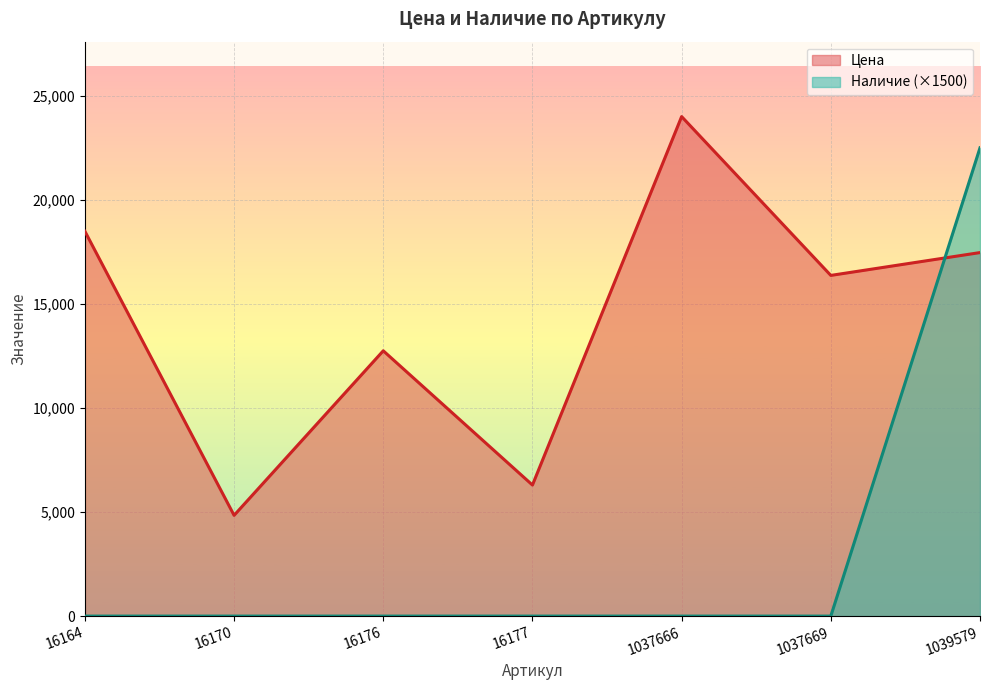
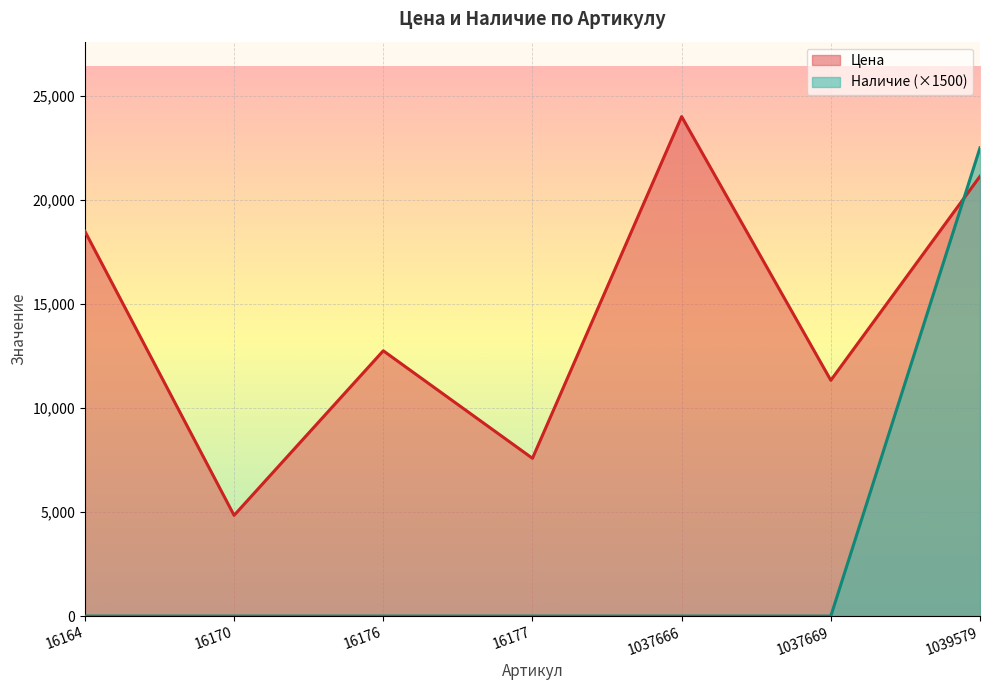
Цена, 16177: 6,300 -> 7,600
Цена, 1037669: 16,400 -> 11,300
Цена, 1039579: 17,500 -> 21,100
